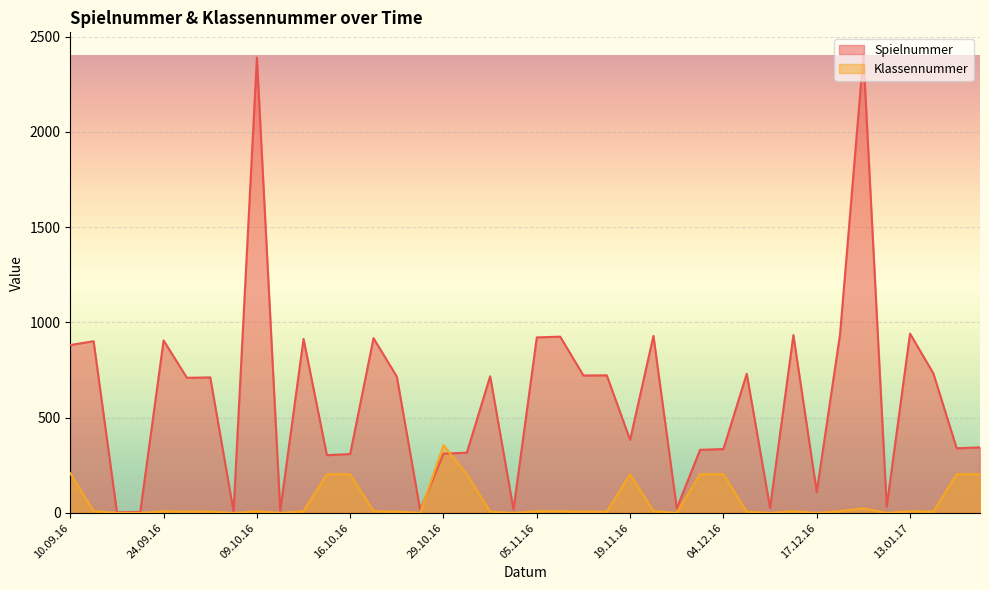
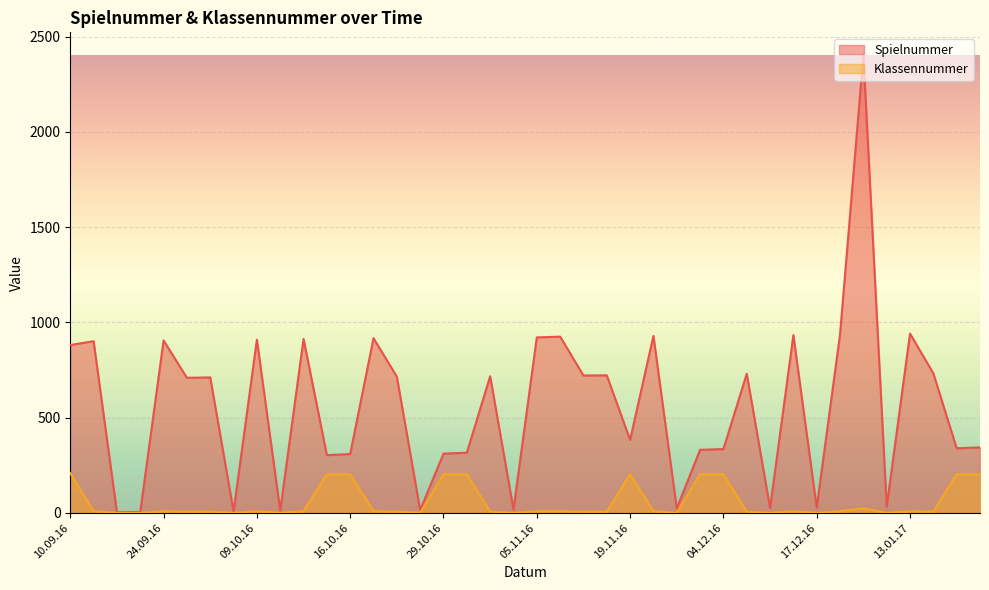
Spielnummer, 09.10.16: 2390 -> 910
Klassennummer, 29.10.16: 360 -> 200
Spielnummer, 17.12.16: 110 -> 30
